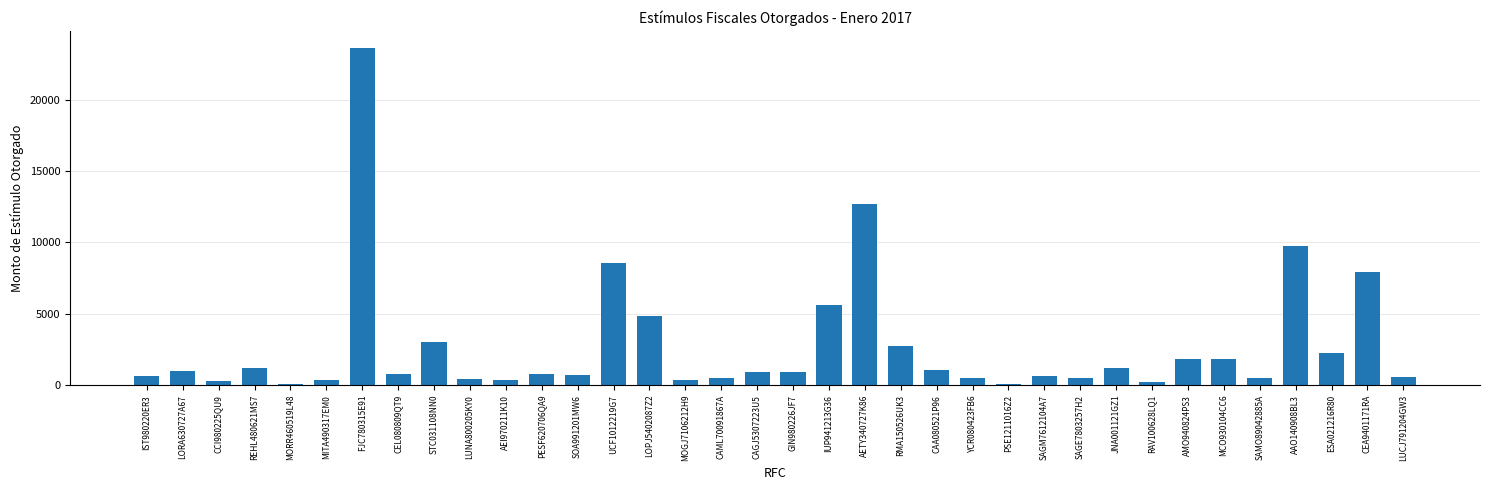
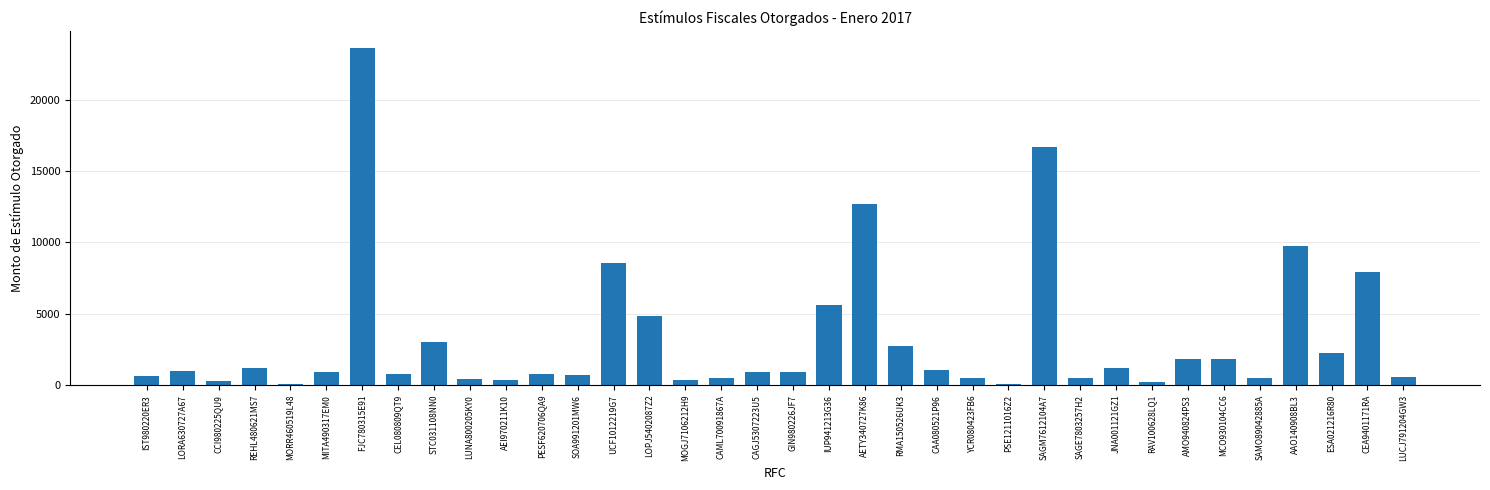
MITA490317EM0: 400 -> 1000
SAGM7612104A7: 600 -> 16700
